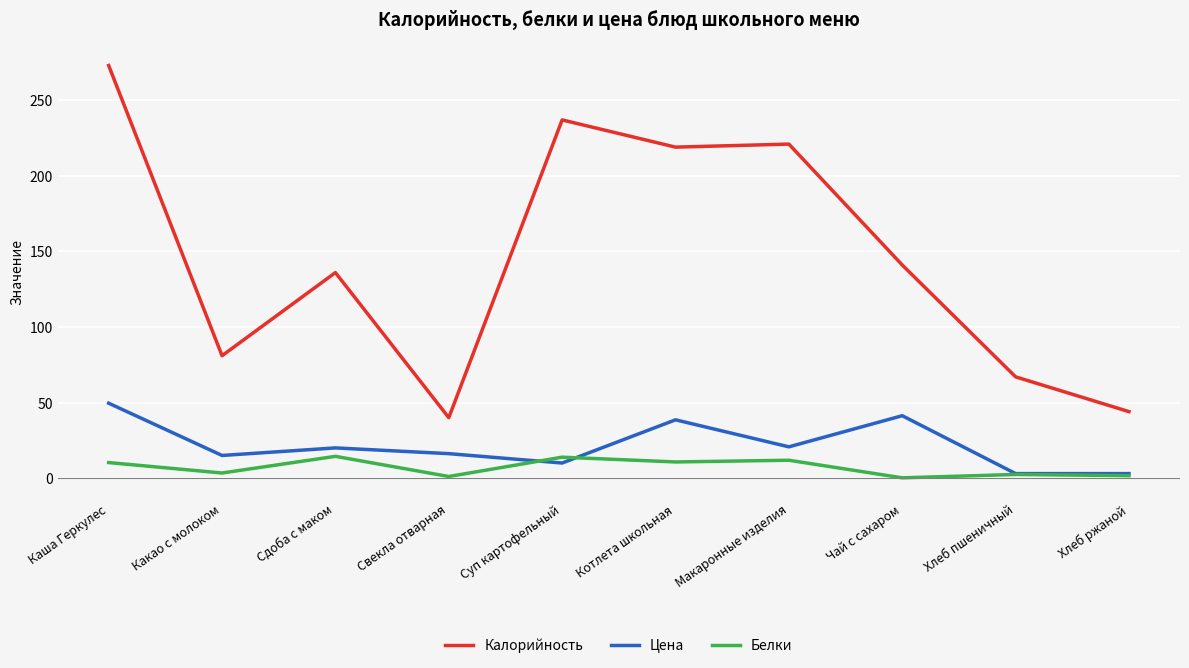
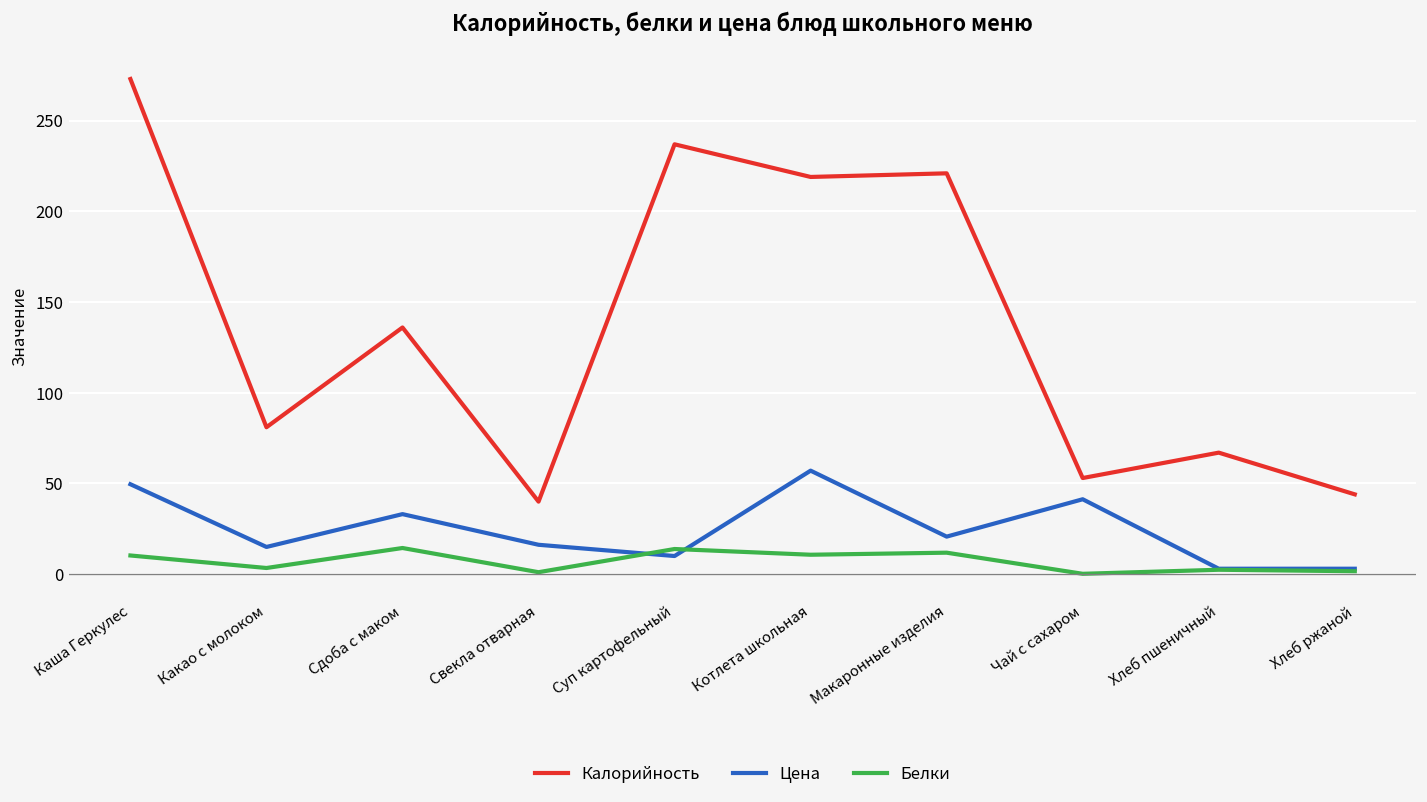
Цена, Сдоба с маком: 20 -> 33
Цена, Котлета школьная: 39 -> 57
Калорийность, Чай с сахаром: 141 -> 53
